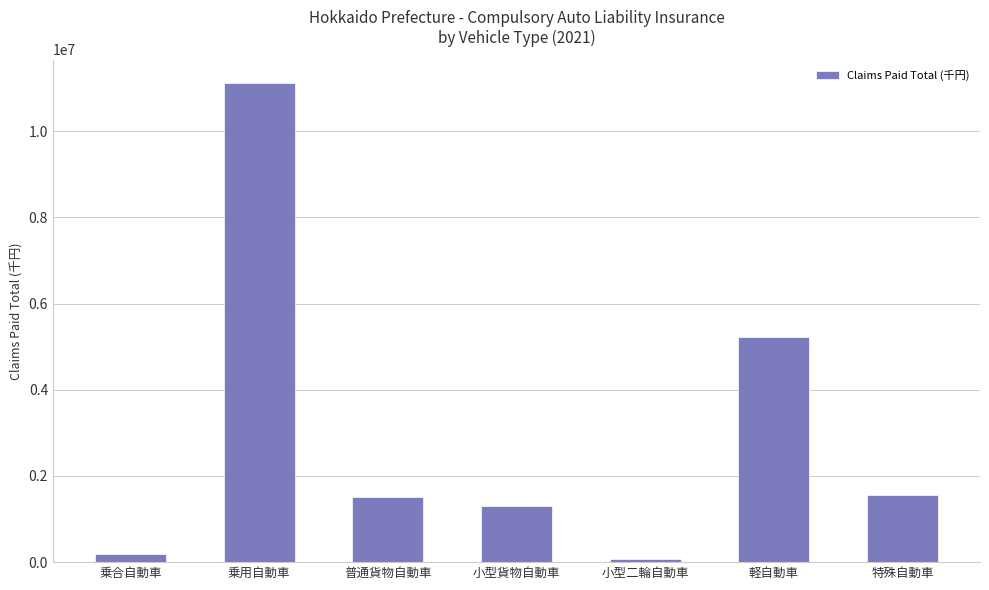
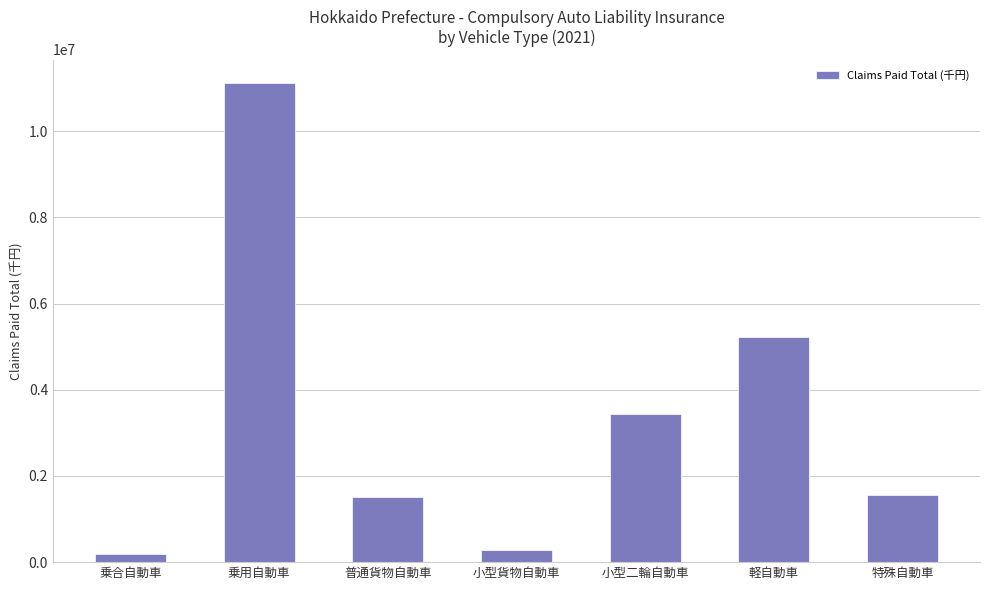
小型貨物自動車: 1300000 -> 300000
小型二輪自動車: 100000 -> 3400000
